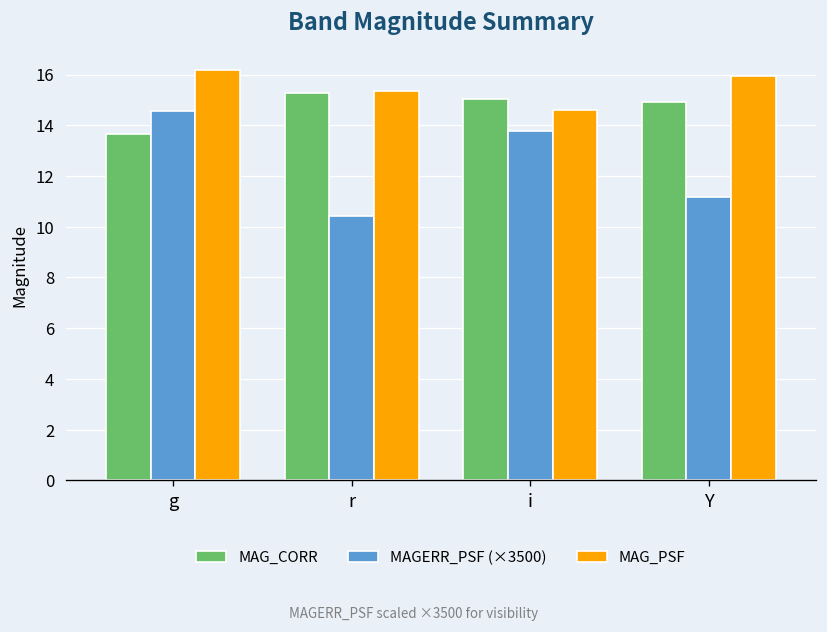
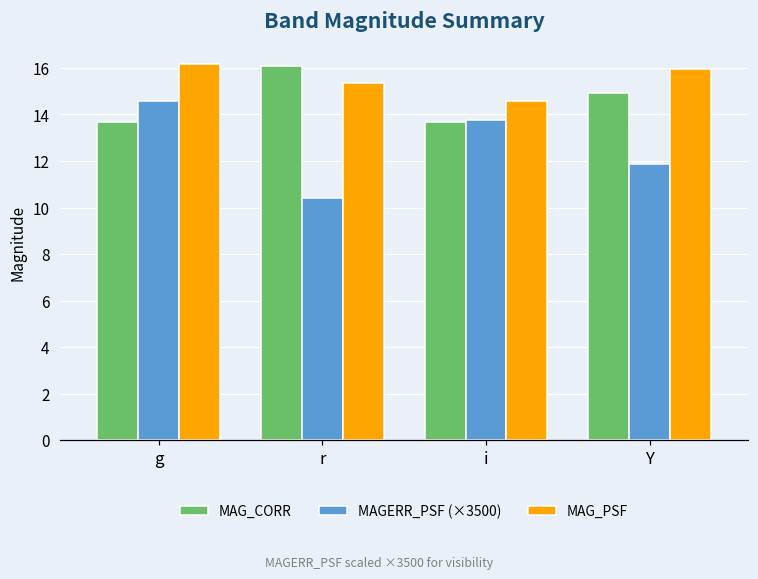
MAG_CORR, r: 15.3 -> 16.1
MAG_CORR, i: 15.1 -> 13.7
MAGERR_PSF (×3500), Y: 11.2 -> 11.9
